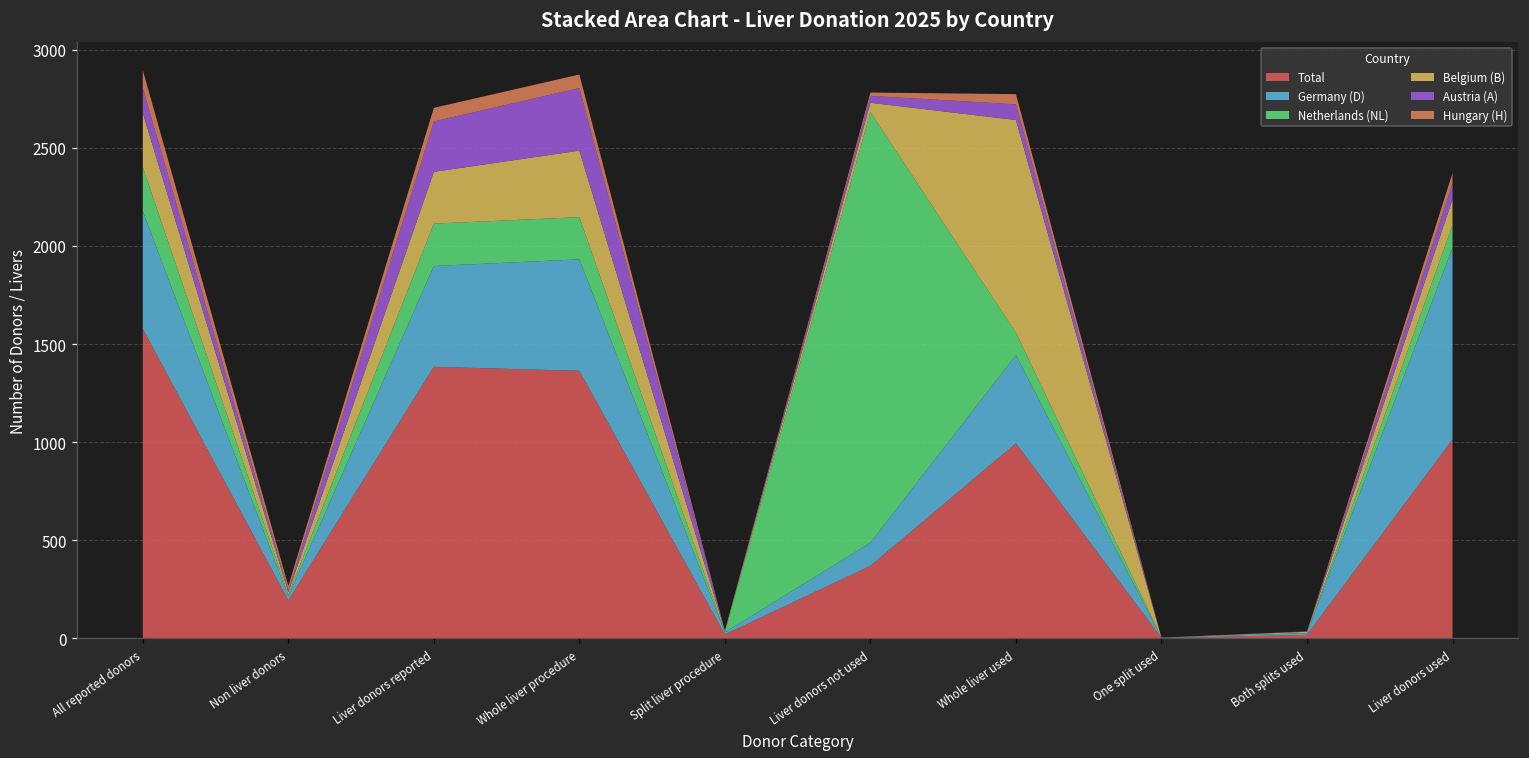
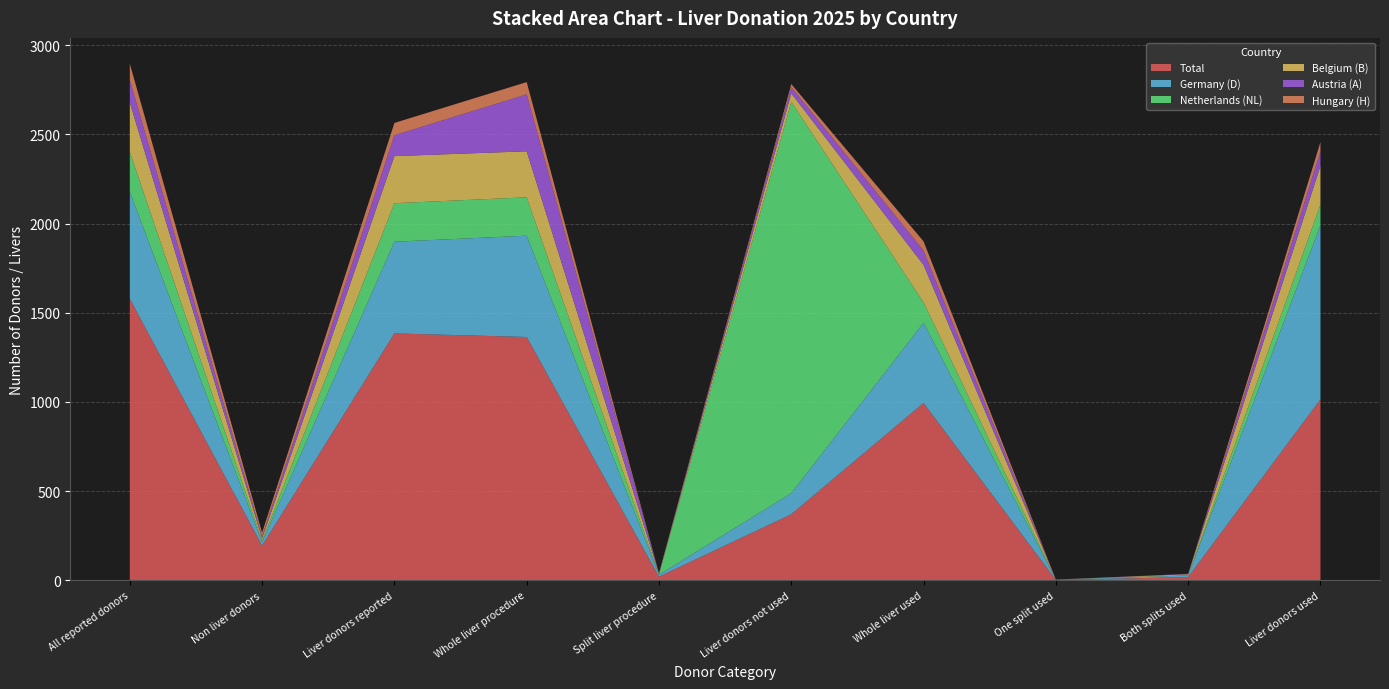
Austria (A), Liver donors reported: 260 -> 120
Belgium (B), Whole liver procedure: 340 -> 260
Belgium (B), Whole liver used: 1080 -> 210
Belgium (B), Liver donors used: 130 -> 220
